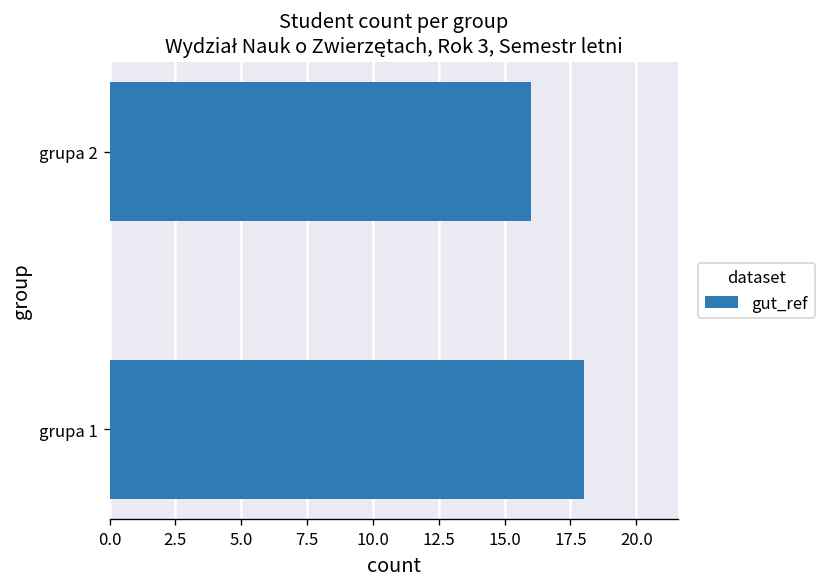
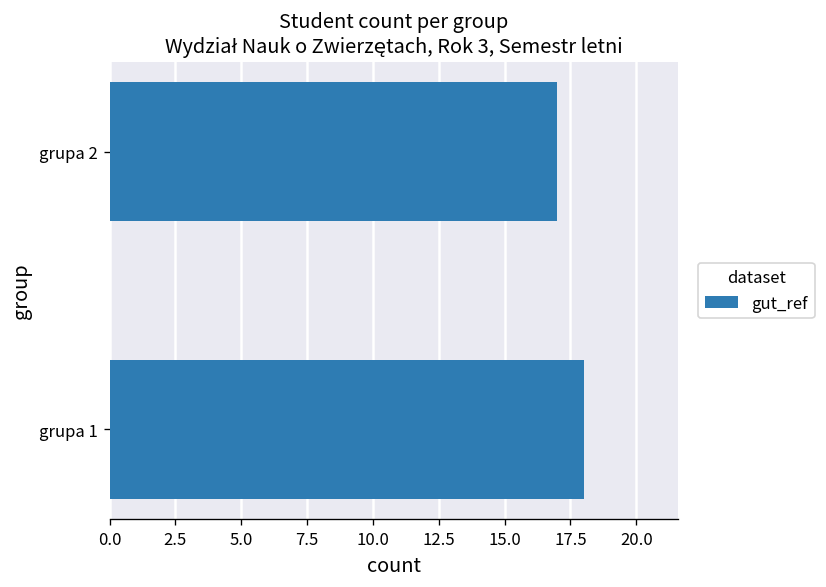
grupa 2: 16 -> 17
